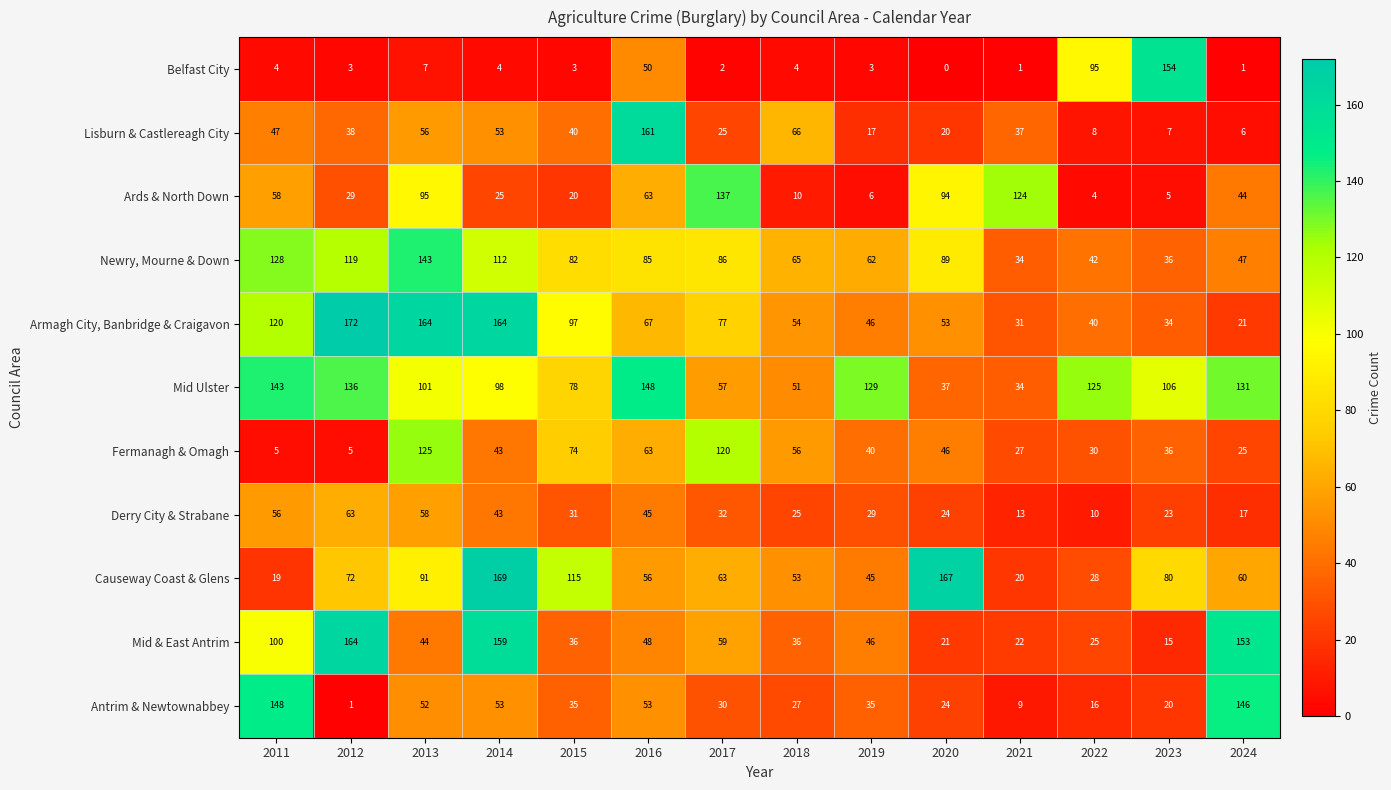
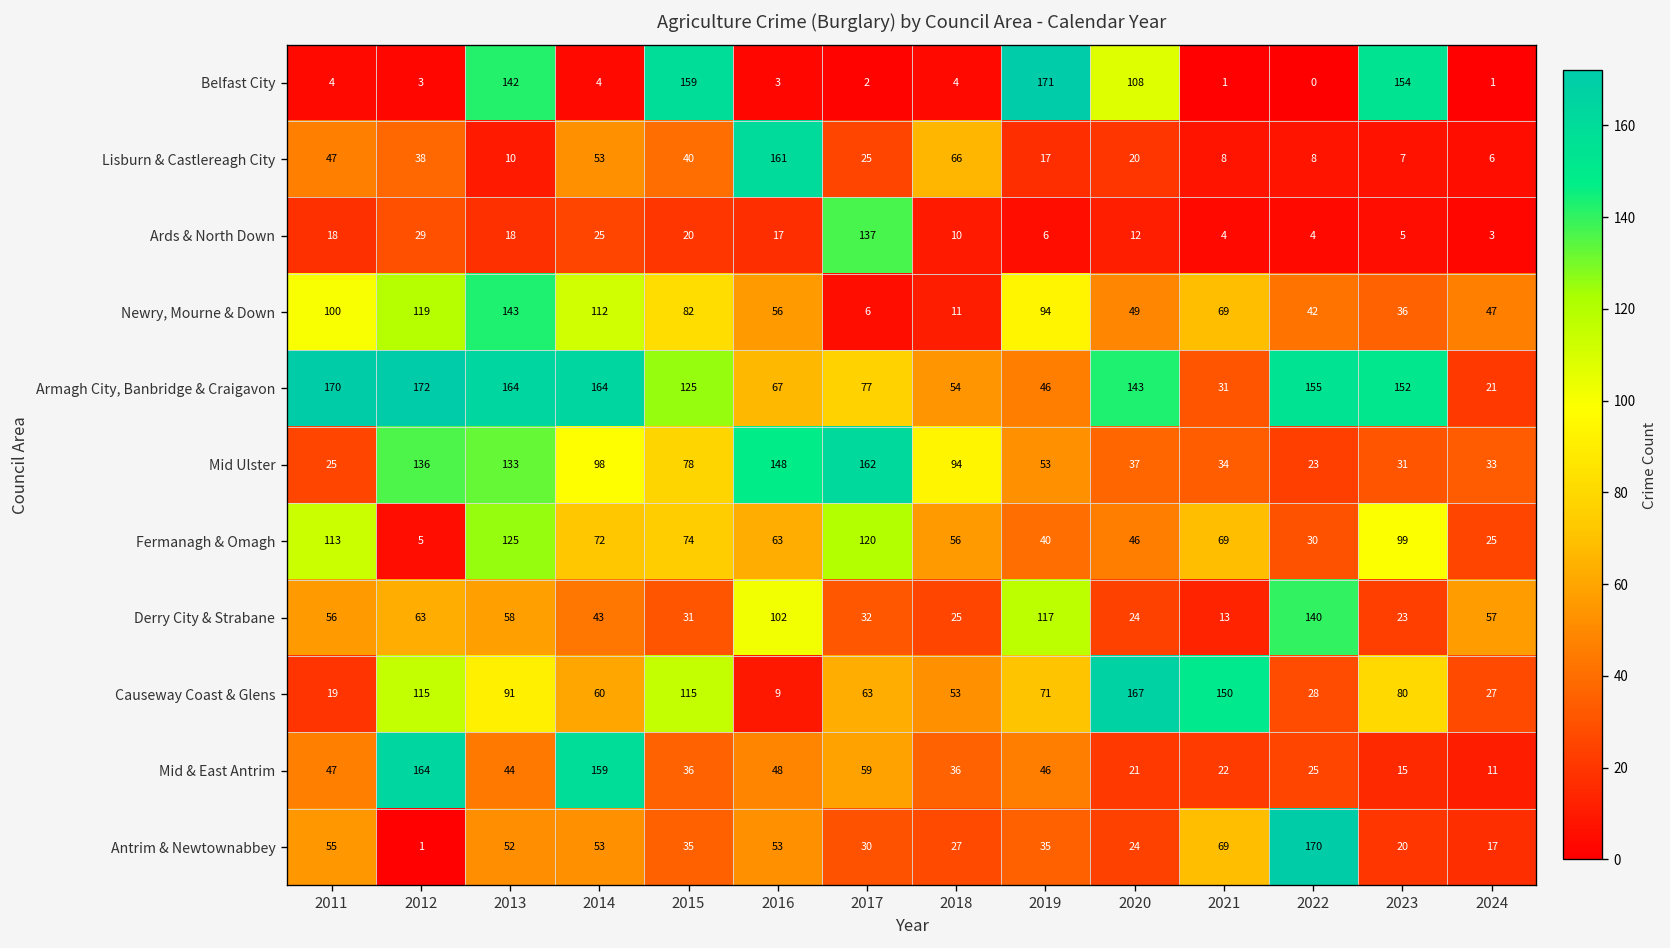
Belfast City, 2013: 7 -> 142
Belfast City, 2015: 3 -> 159
Belfast City, 2016: 50 -> 3
Belfast City, 2019: 3 -> 171
Belfast City, 2020: 0 -> 108
Belfast City, 2022: 95 -> 0
Lisburn & Castlereagh City, 2013: 56 -> 10
Lisburn & Castlereagh City, 2021: 37 -> 8
Ards & North Down, 2011: 58 -> 18
Ards & North Down, 2013: 95 -> 18
Ards & North Down, 2016: 63 -> 17
Ards & North Down, 2020: 94 -> 12
Ards & North Down, 2021: 124 -> 4
Ards & North Down, 2024: 44 -> 3
Newry, Mourne & Down, 2011: 128 -> 100
Newry, Mourne & Down, 2016: 85 -> 56
Newry, Mourne & Down, 2017: 86 -> 6
Newry, Mourne & Down, 2018: 65 -> 11
Newry, Mourne & Down, 2019: 62 -> 94
Newry, Mourne & Down, 2020: 89 -> 49
Newry, Mourne & Down, 2021: 34 -> 69
Armagh City, Banbridge & Craigavon, 2011: 120 -> 170
Armagh City, Banbridge & Craigavon, 2015: 97 -> 125
Armagh City, Banbridge & Craigavon, 2020: 53 -> 143
Armagh City, Banbridge & Craigavon, 2022: 40 -> 155
Armagh City, Banbridge & Craigavon, 2023: 34 -> 152
Mid Ulster, 2011: 143 -> 25
Mid Ulster, 2013: 101 -> 133
Mid Ulster, 2017: 57 -> 162
Mid Ulster, 2018: 51 -> 94
Mid Ulster, 2019: 129 -> 53
Mid Ulster, 2022: 125 -> 23
Mid Ulster, 2023: 106 -> 31
Mid Ulster, 2024: 131 -> 33
Fermanagh & Omagh, 2011: 5 -> 113
Fermanagh & Omagh, 2014: 43 -> 72
Fermanagh & Omagh, 2021: 27 -> 69
Fermanagh & Omagh, 2023: 36 -> 99
Derry City & Strabane, 2016: 45 -> 102
Derry City & Strabane, 2019: 29 -> 117
Derry City & Strabane, 2022: 10 -> 140
Derry City & Strabane, 2024: 17 -> 57
Causeway Coast & Glens, 2012: 72 -> 115
Causeway Coast & Glens, 2014: 169 -> 60
Causeway Coast & Glens, 2016: 56 -> 9
Causeway Coast & Glens, 2019: 45 -> 71
Causeway Coast & Glens, 2021: 20 -> 150
Causeway Coast & Glens, 2024: 60 -> 27
Mid & East Antrim, 2011: 100 -> 47
Mid & East Antrim, 2024: 153 -> 11
Antrim & Newtownabbey, 2011: 148 -> 55
Antrim & Newtownabbey, 2021: 9 -> 69
Antrim & Newtownabbey, 2022: 16 -> 170
Antrim & Newtownabbey, 2024: 146 -> 17
